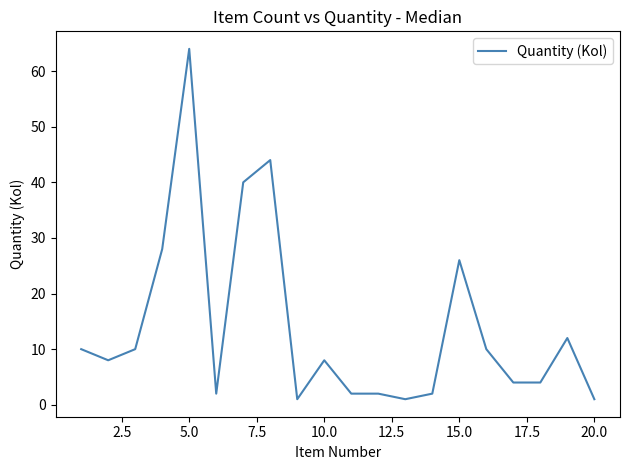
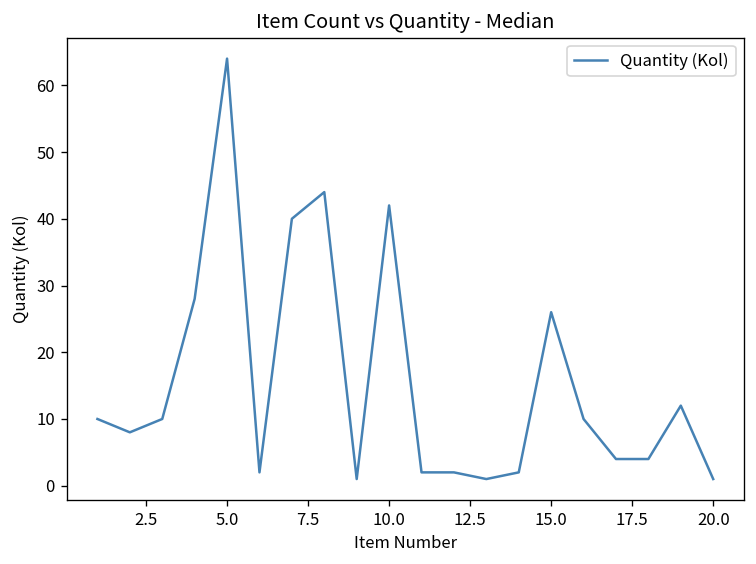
10.0: 8 -> 42
